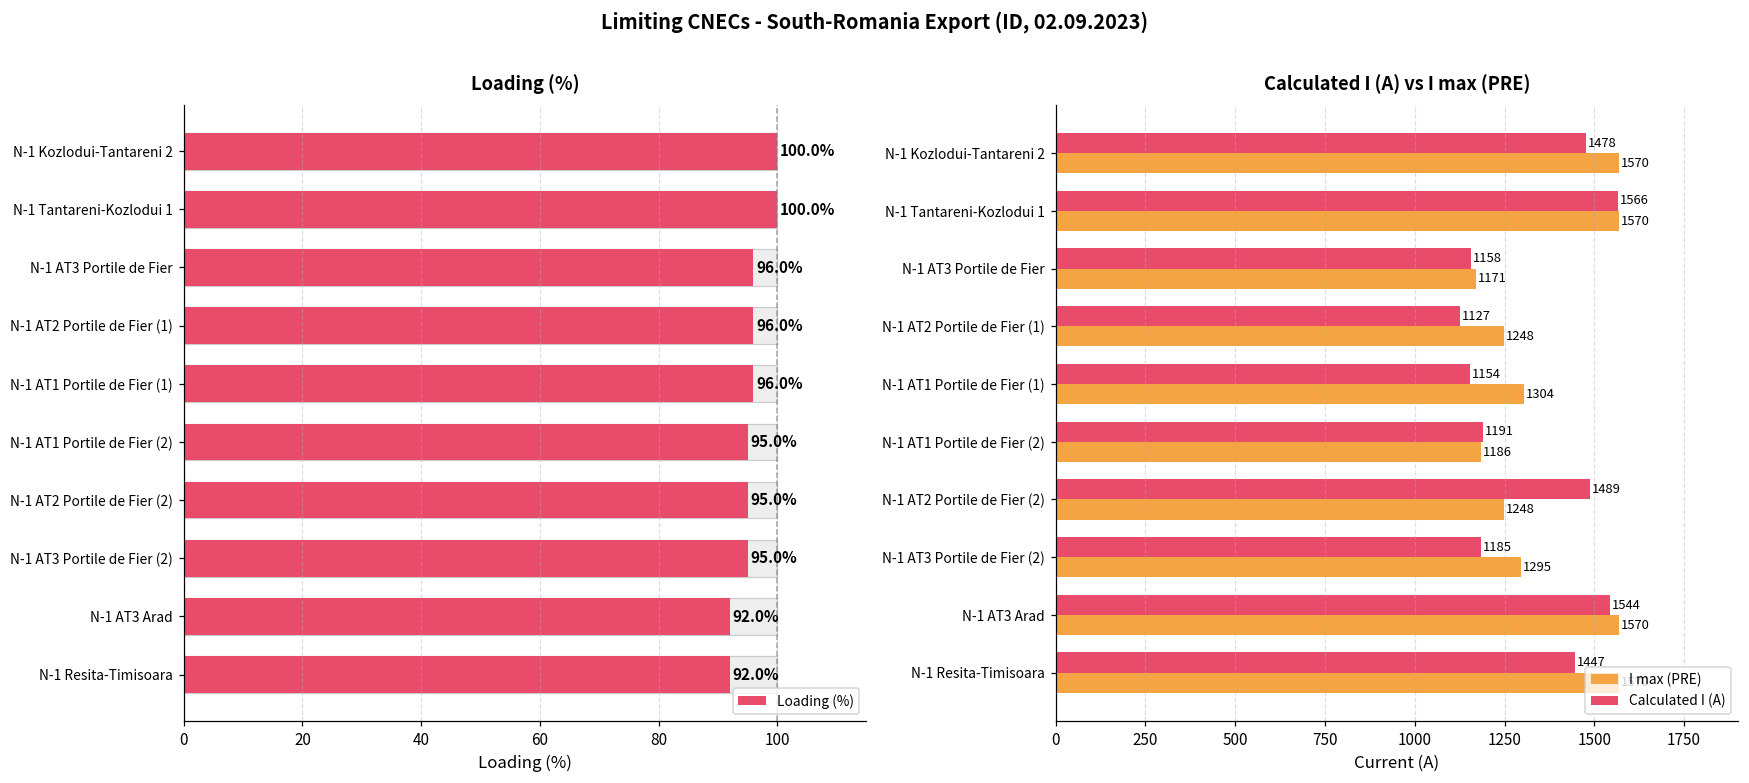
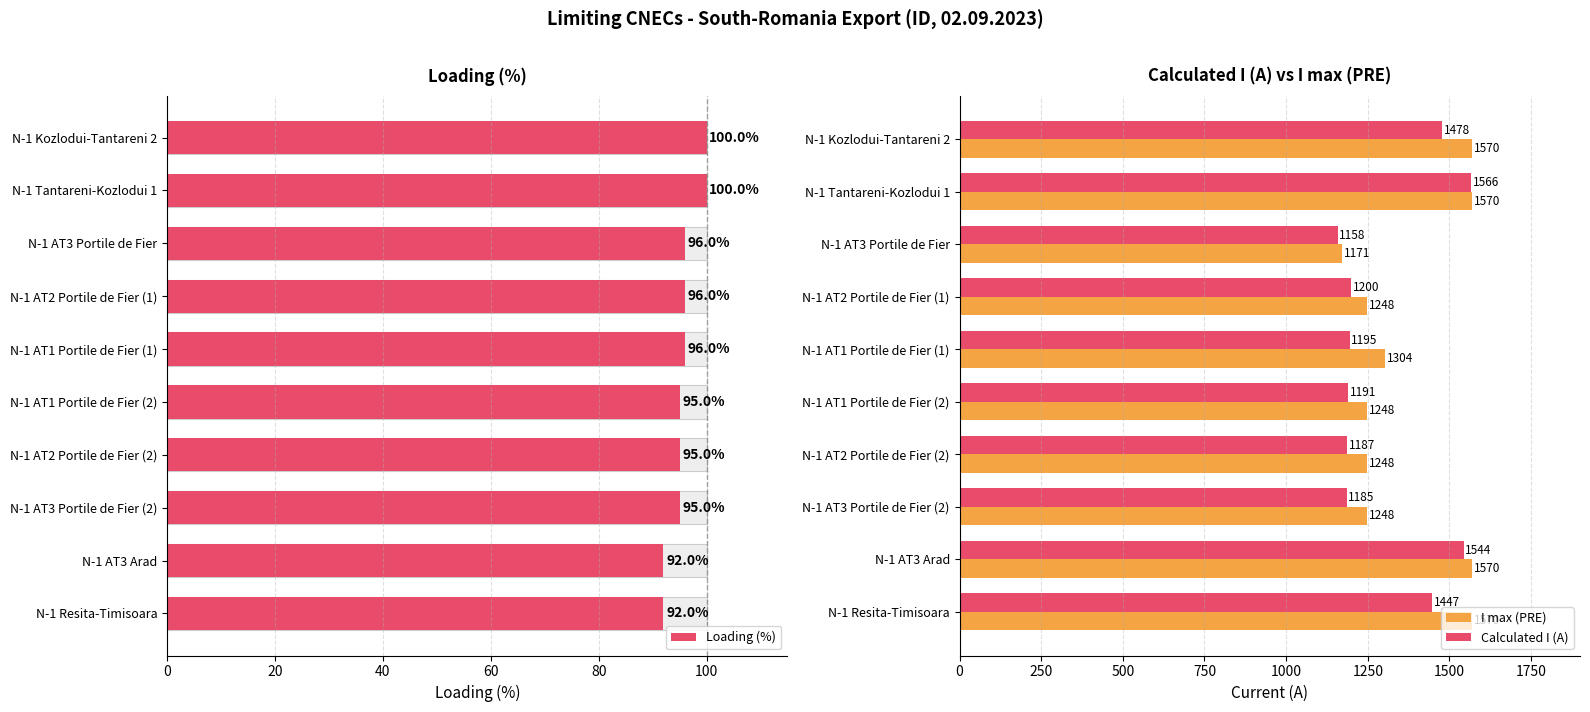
Calculated I (A) vs I max (PRE), Calculated I (A), N-1 AT2 Portile de Fier (1): 1127 -> 1200
Calculated I (A) vs I max (PRE), Calculated I (A), N-1 AT1 Portile de Fier (1): 1154 -> 1195
Calculated I (A) vs I max (PRE), I max (PRE), N-1 AT1 Portile de Fier (2): 1186 -> 1248
Calculated I (A) vs I max (PRE), Calculated I (A), N-1 AT2 Portile de Fier (2): 1489 -> 1187
Calculated I (A) vs I max (PRE), I max (PRE), N-1 AT3 Portile de Fier (2): 1295 -> 1248
